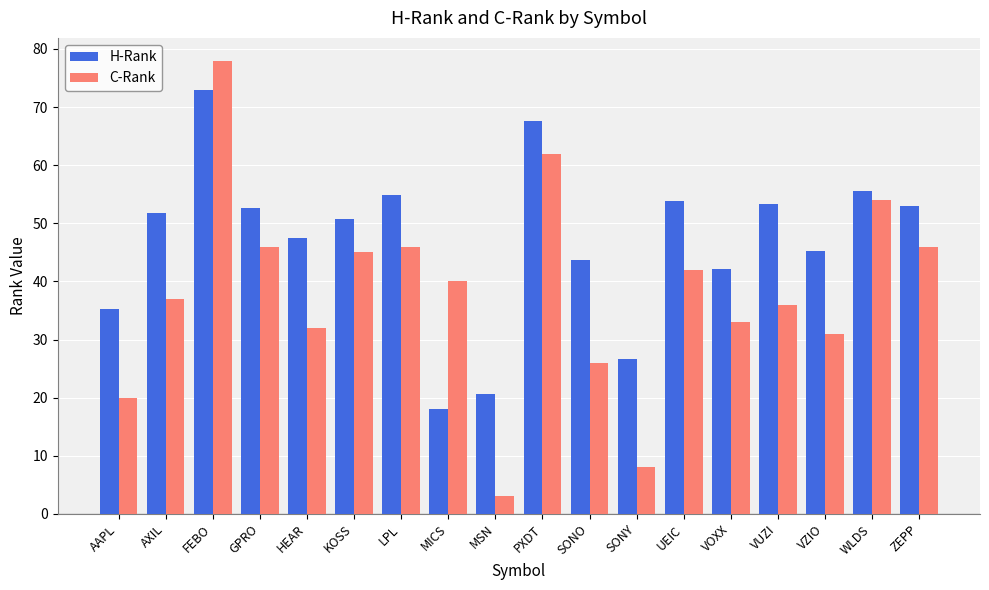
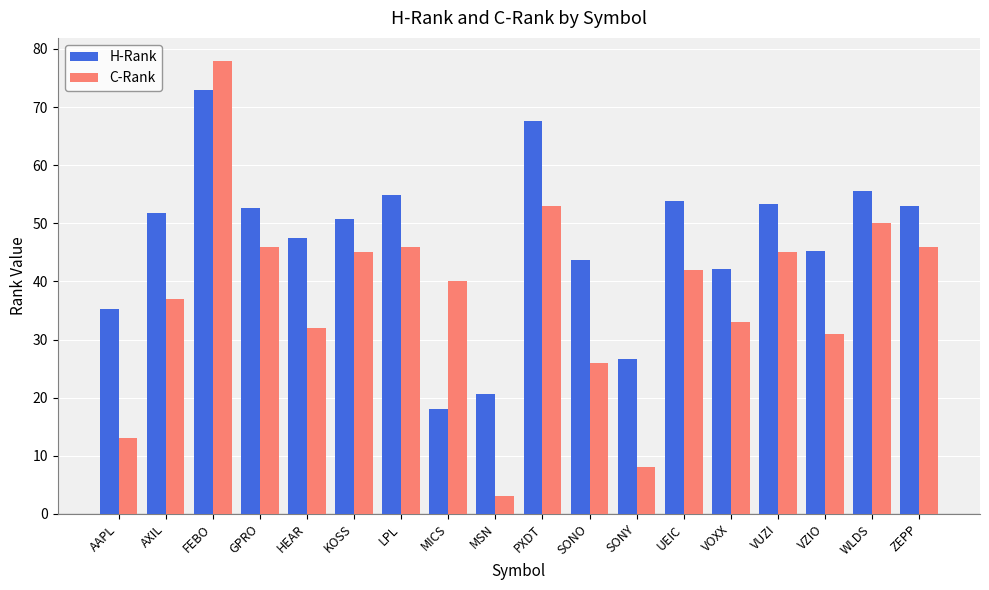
C-Rank, AAPL: 20 -> 13
C-Rank, PXDT: 62 -> 53
C-Rank, VUZI: 36 -> 45
C-Rank, WLDS: 54 -> 50
